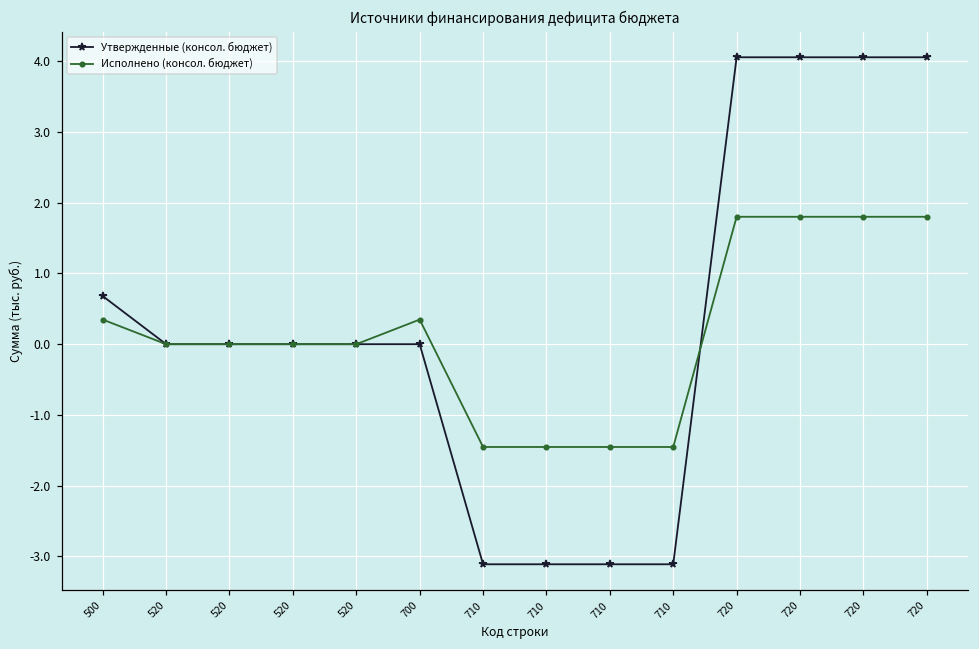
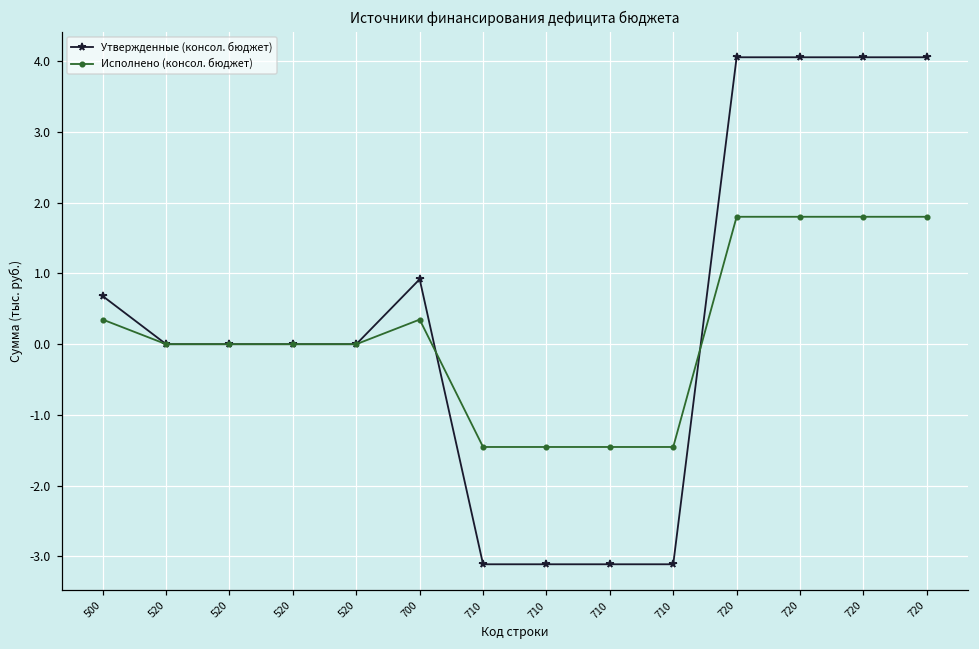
Утвержденные (консол. бюджет), 700: 0.0 -> 0.9
